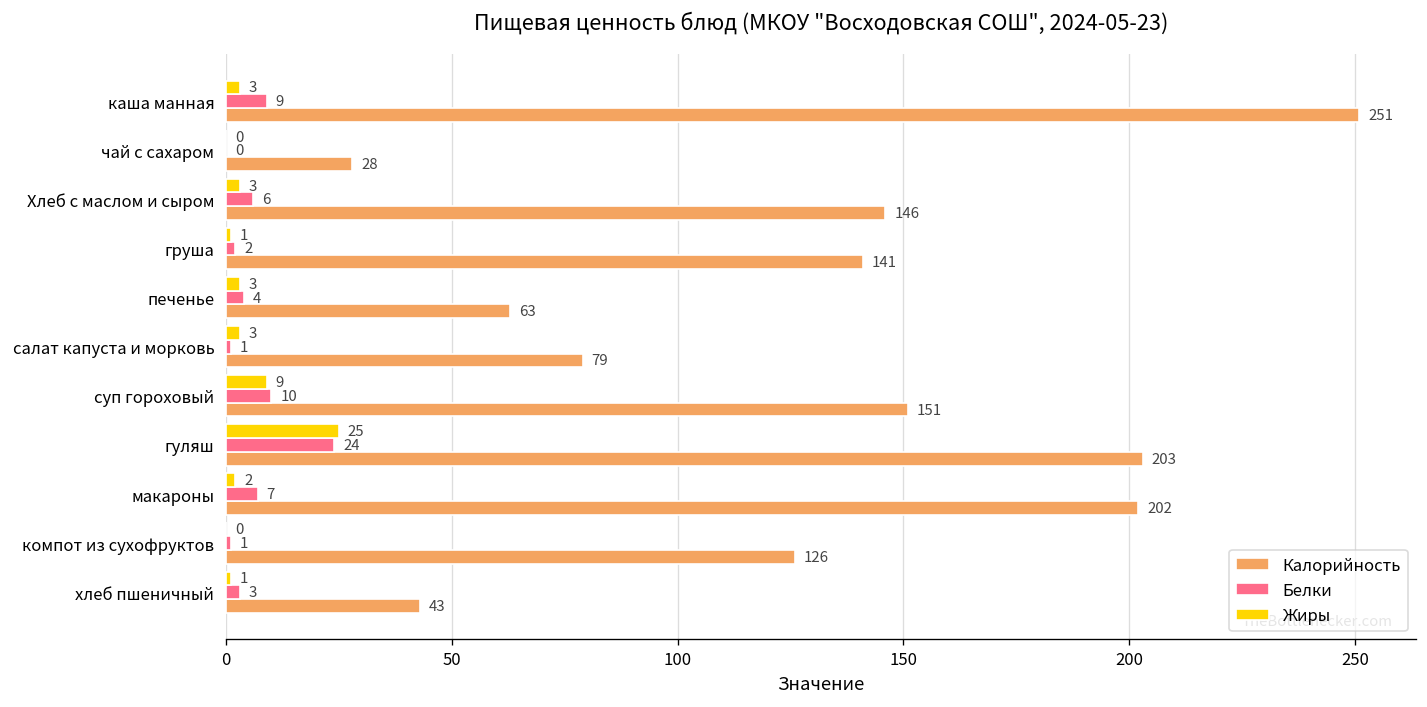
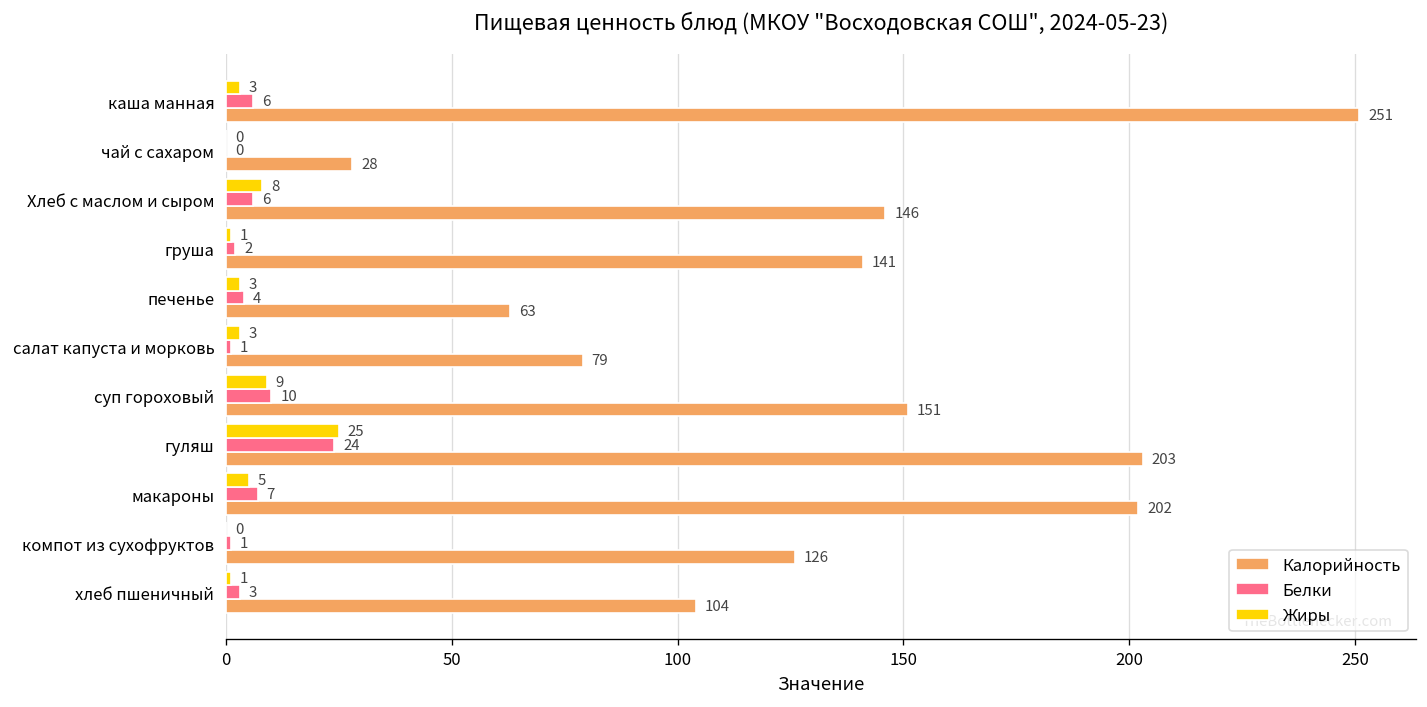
Белки, каша манная: 9 -> 6
Жиры, Хлеб с маслом и сыром: 3 -> 8
Жиры, макароны: 2 -> 5
Калорийность, хлеб пшеничный: 43 -> 104
